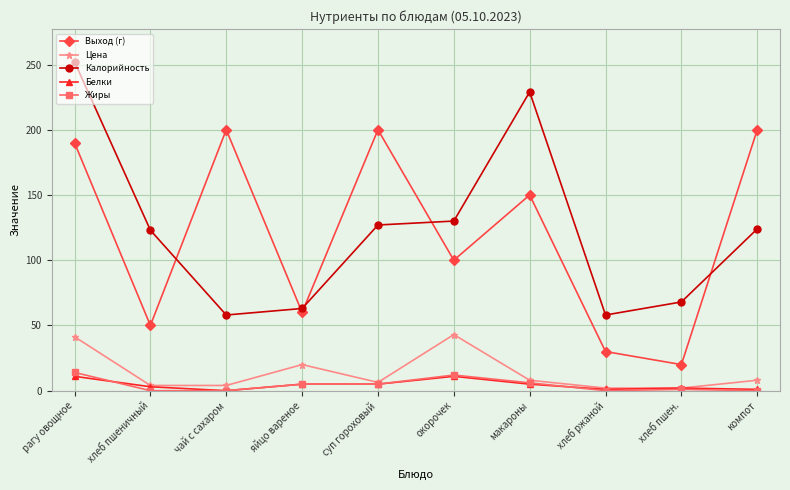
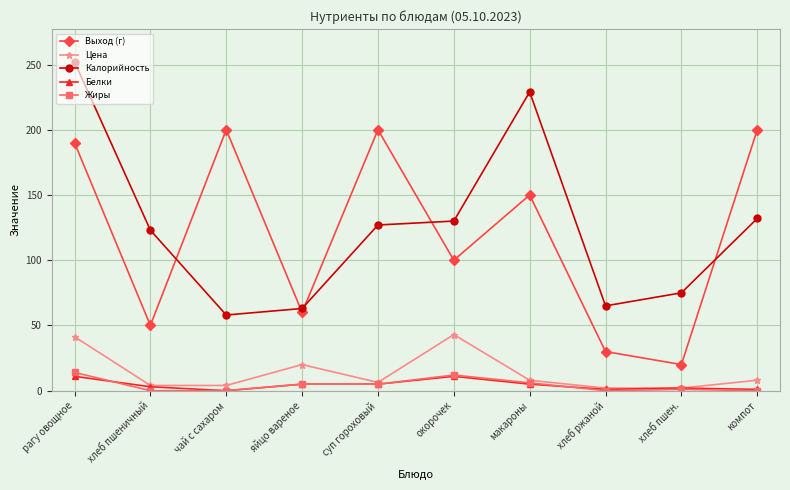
Калорийность, хлеб ржаной: 58 -> 65
Калорийность, хлеб пшен.: 68 -> 75
Калорийность, компот: 124 -> 132
